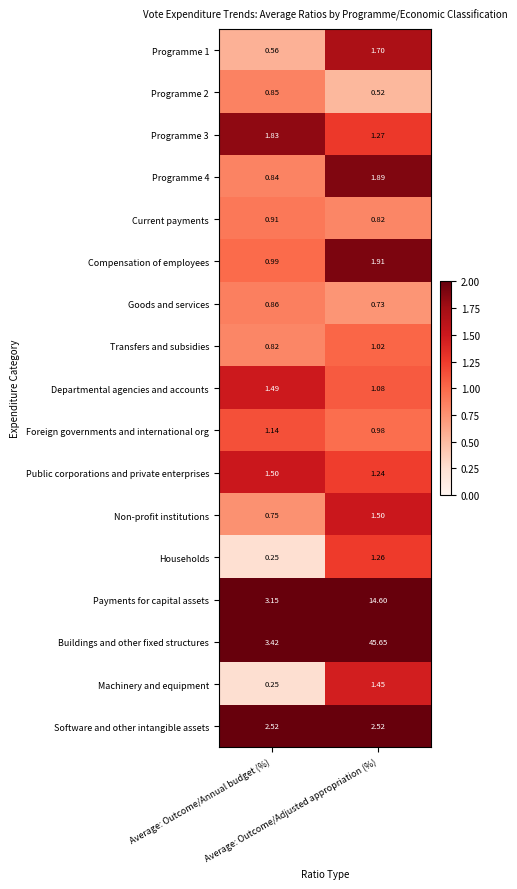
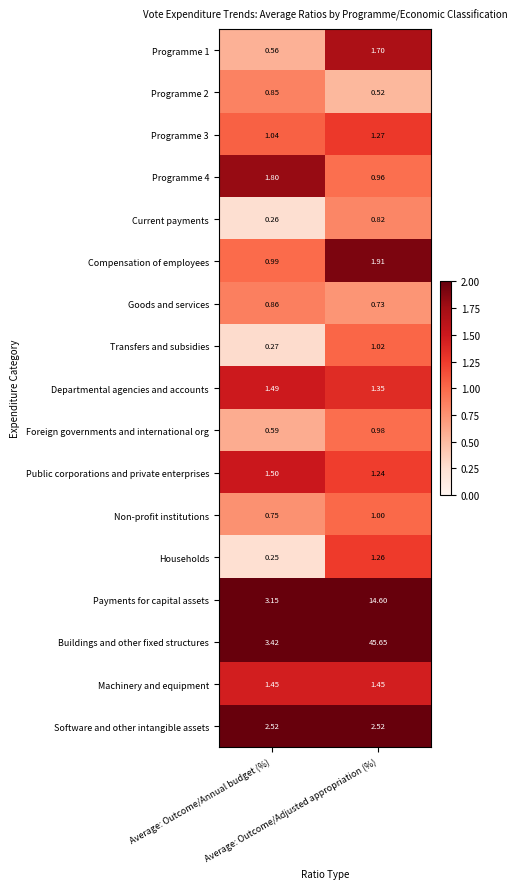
Programme 3, Average: Outcome/Annual budget (%): 1.83 -> 1.04
Programme 4, Average: Outcome/Annual budget (%): 0.84 -> 1.80
Programme 4, Average: Outcome/Adjusted appropriation (%): 1.89 -> 0.96
Current payments, Average: Outcome/Annual budget (%): 0.91 -> 0.26
Transfers and subsidies, Average: Outcome/Annual budget (%): 0.82 -> 0.27
Departmental agencies and accounts, Average: Outcome/Adjusted appropriation (%): 1.08 -> 1.35
Foreign governments and international org, Average: Outcome/Annual budget (%): 1.14 -> 0.59
Non-profit institutions, Average: Outcome/Adjusted appropriation (%): 1.50 -> 1.00
Machinery and equipment, Average: Outcome/Annual budget (%): 0.25 -> 1.45
